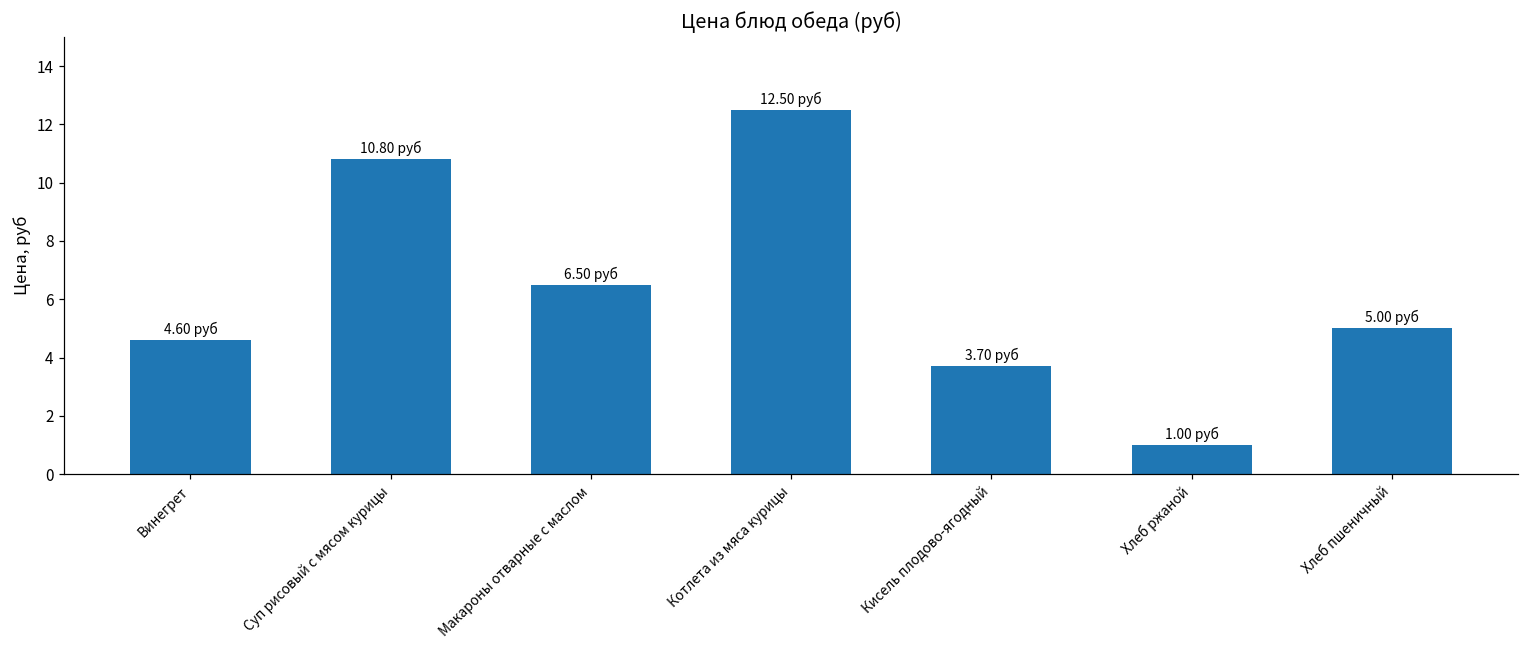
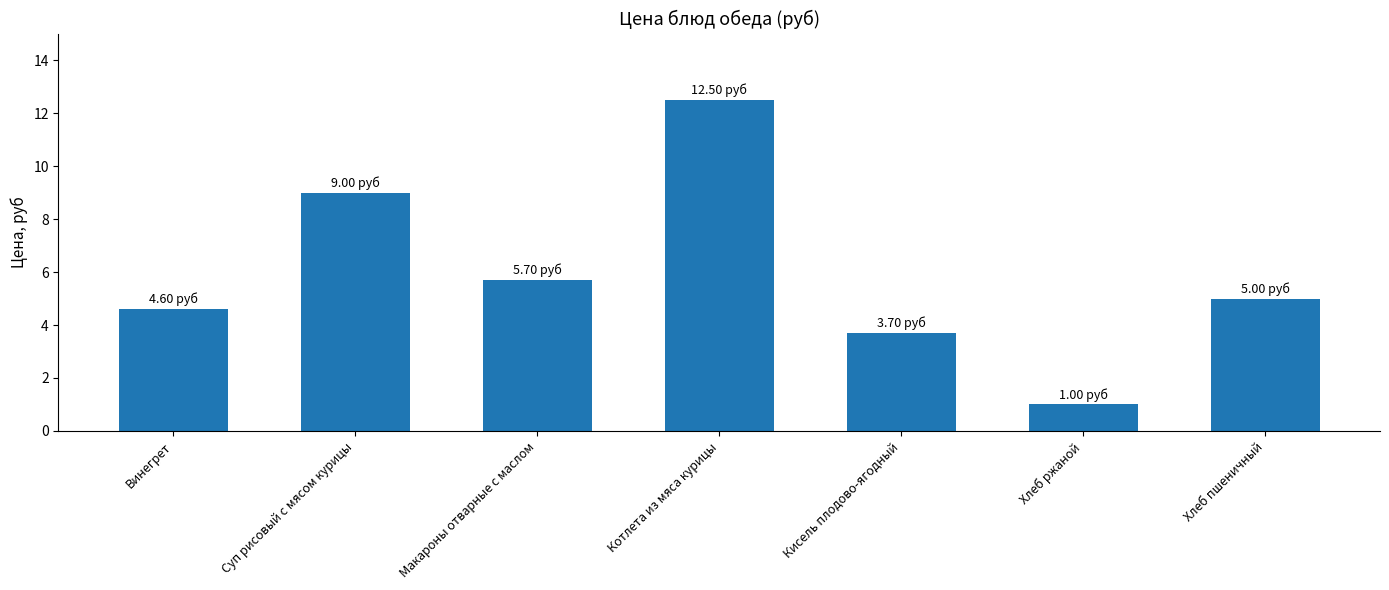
Суп рисовый с мясом курицы: 10.80 -> 9.00
Макароны отварные с маслом: 6.50 -> 5.70
